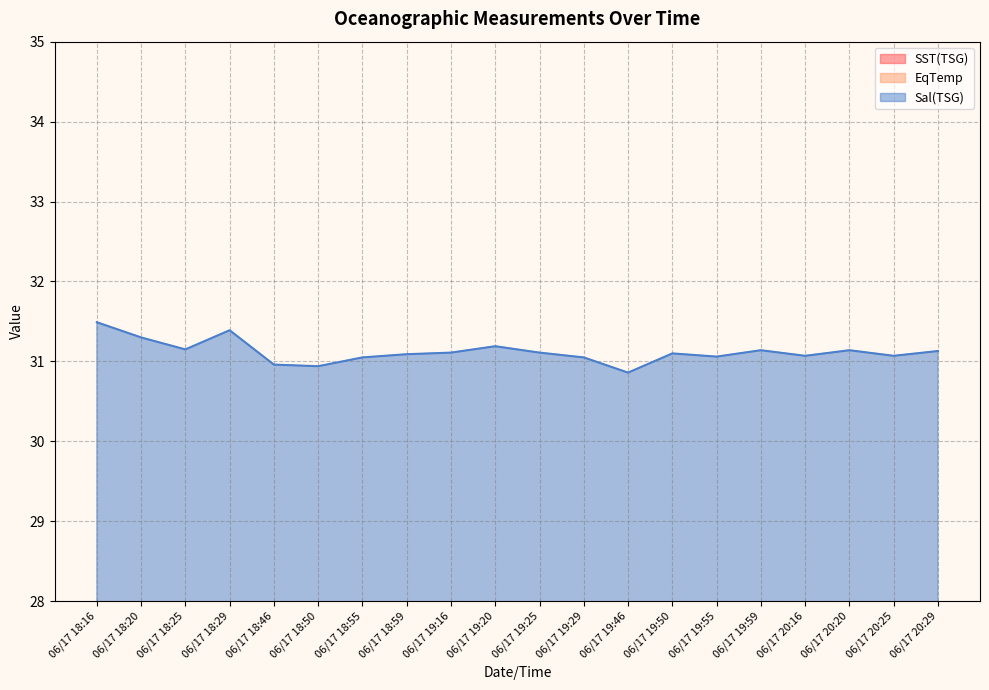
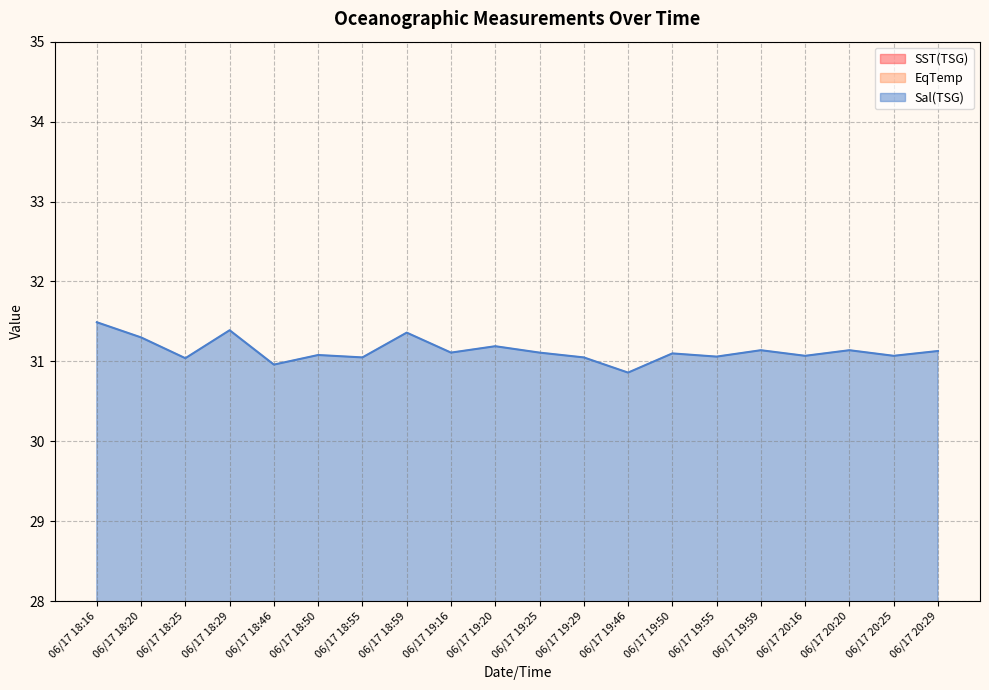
Sal(TSG), 06/17 18:25: 31.2 -> 31.0
Sal(TSG), 06/17 18:50: 30.9 -> 31.1
Sal(TSG), 06/17 18:59: 31.1 -> 31.4
